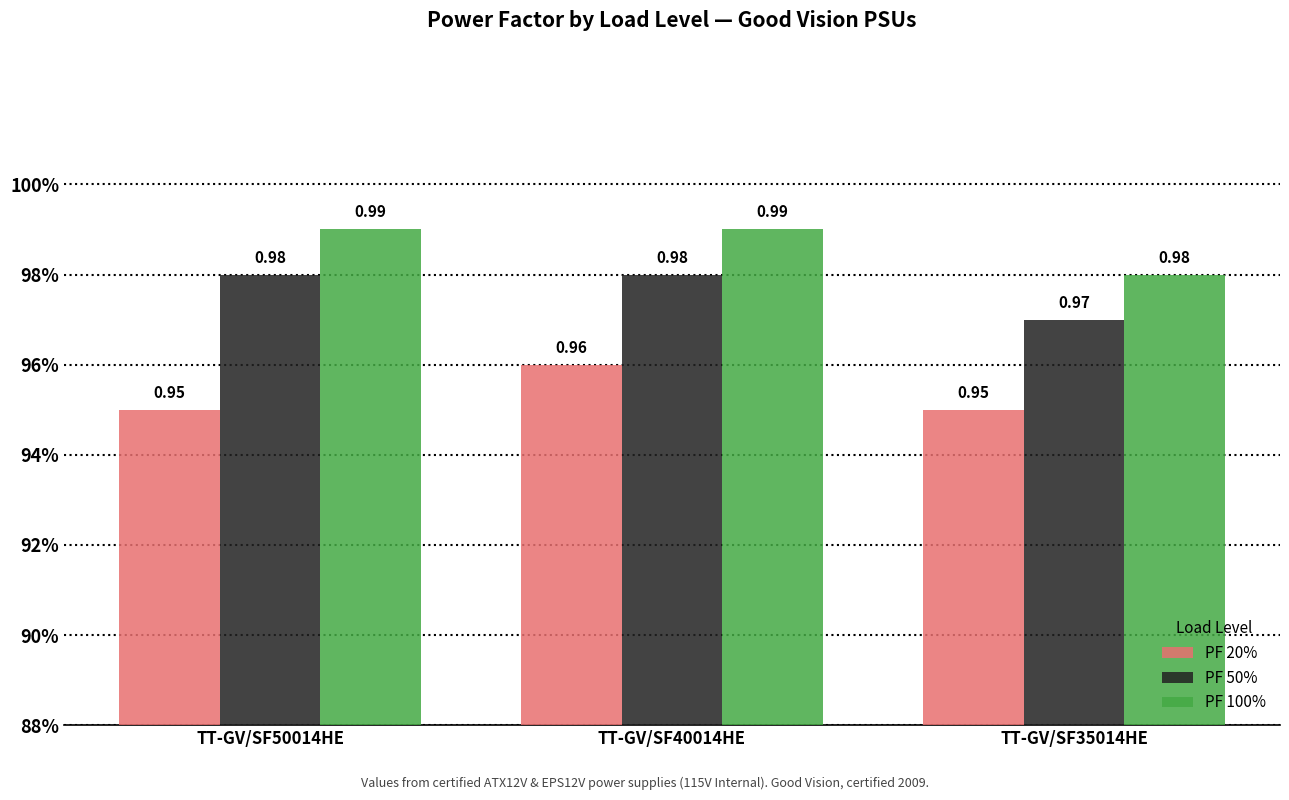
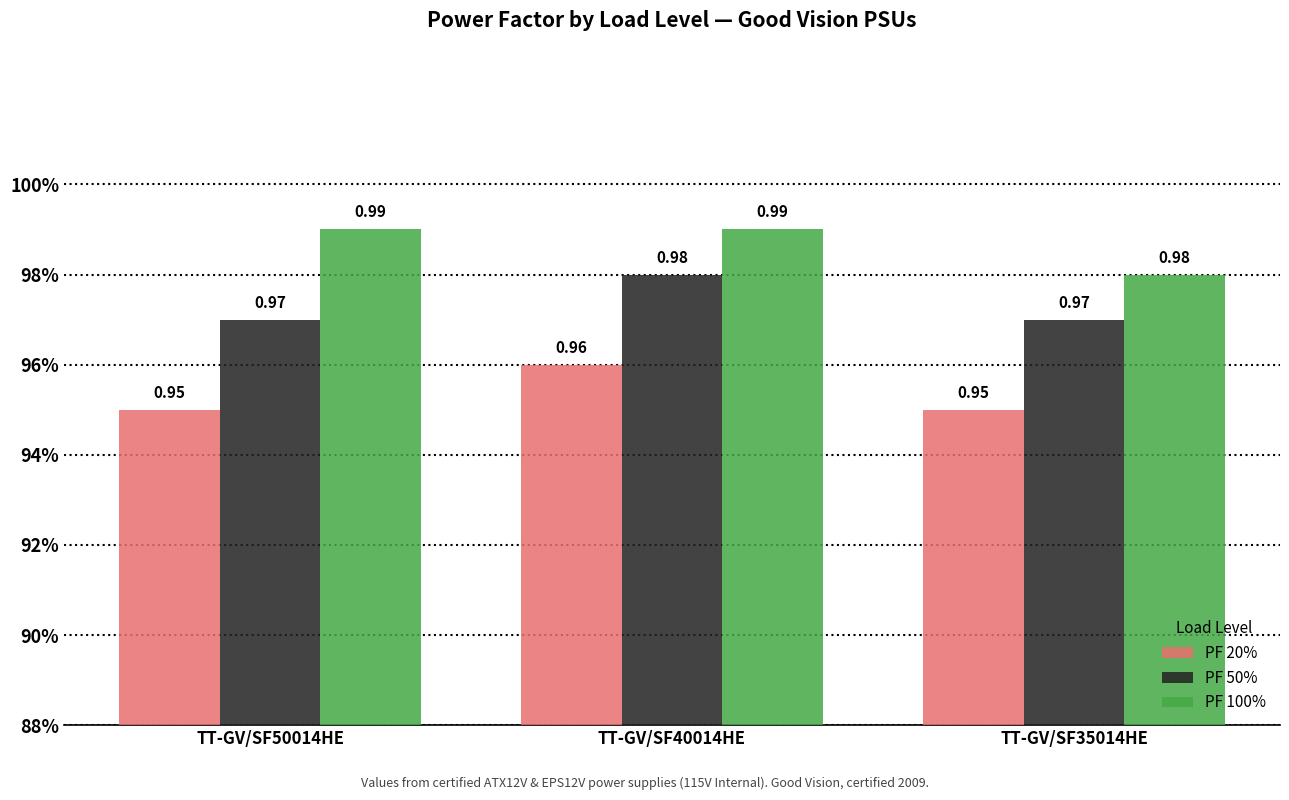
PF 50%, TT-GV/SF50014HE: 0.98 -> 0.97
